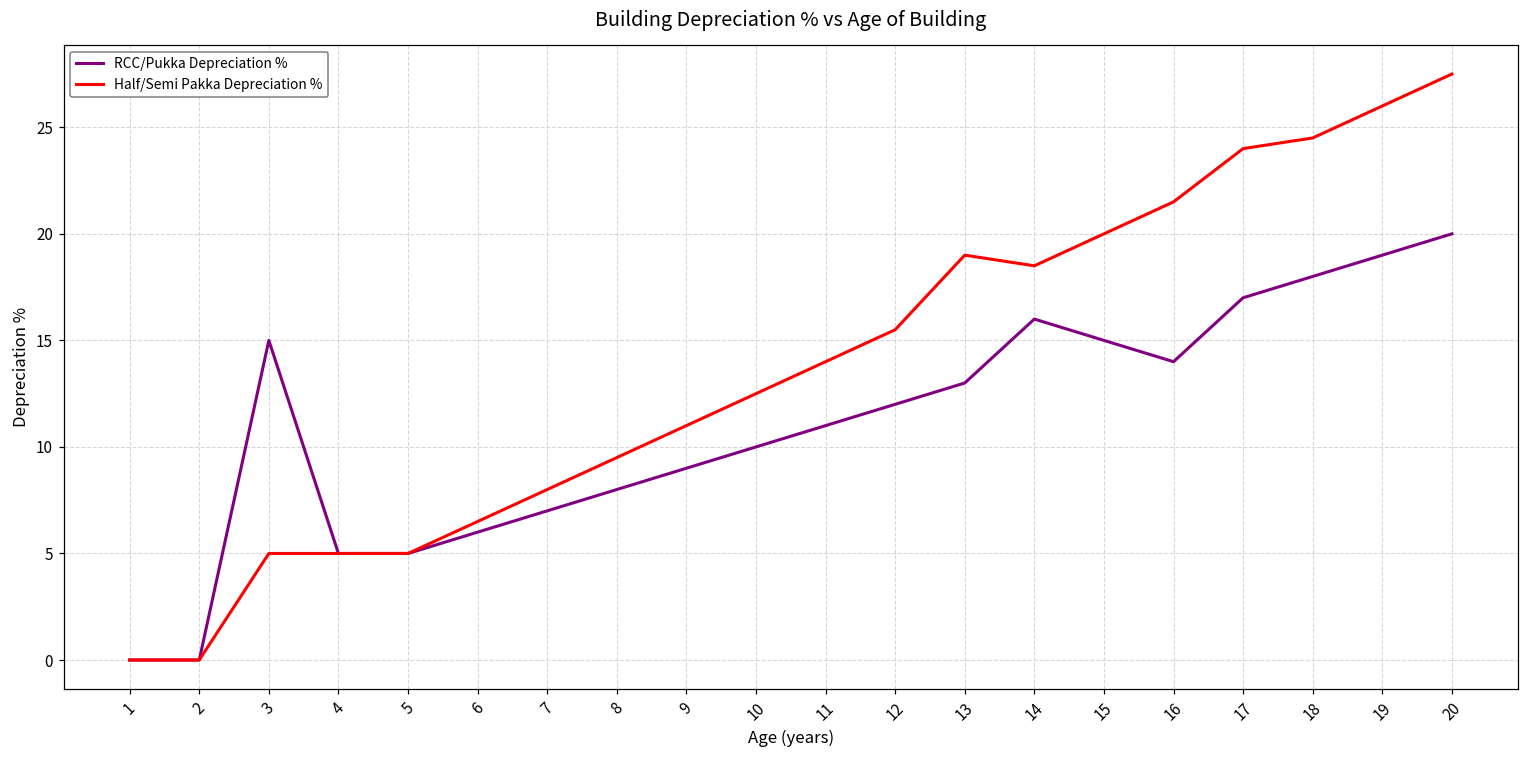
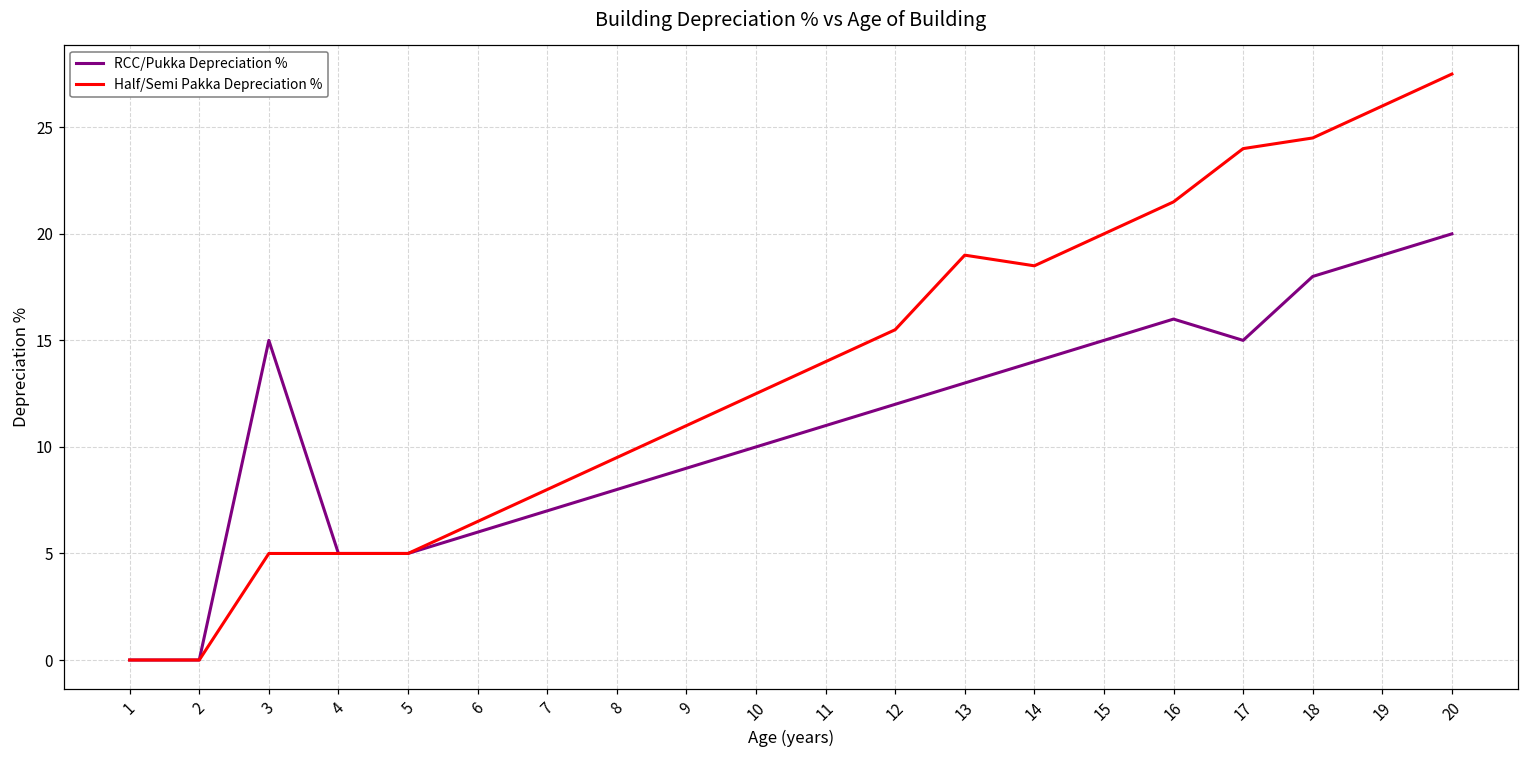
RCC/Pukka Depreciation %, 14: 16 -> 14
RCC/Pukka Depreciation %, 16: 14 -> 16
RCC/Pukka Depreciation %, 17: 17 -> 15
